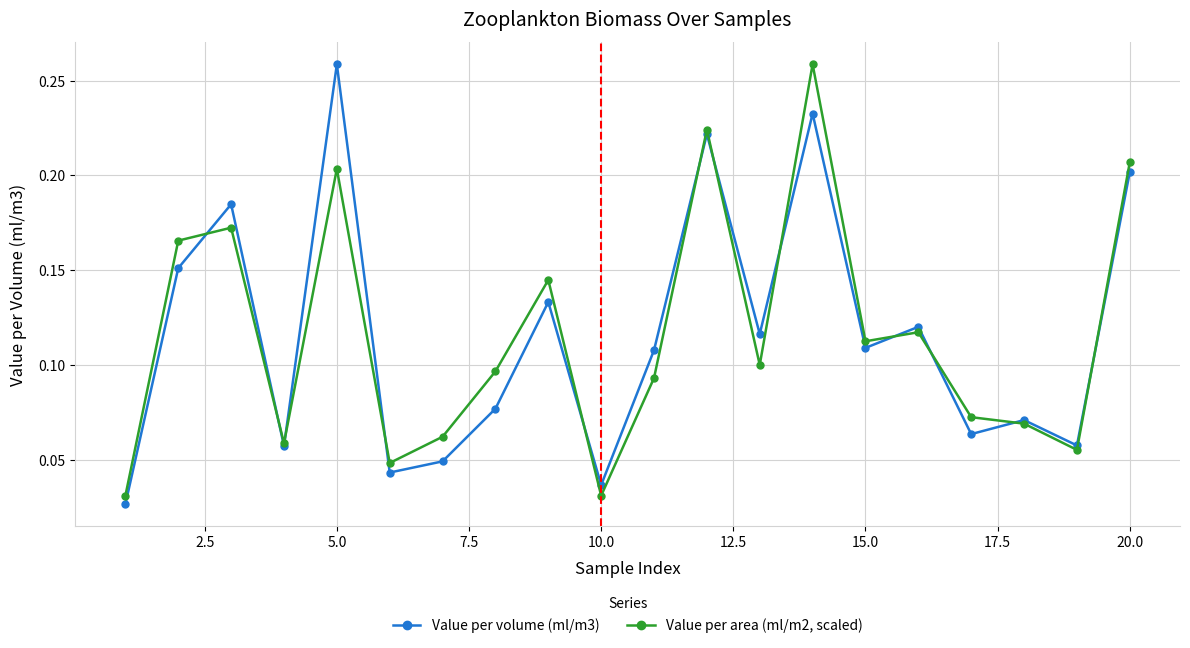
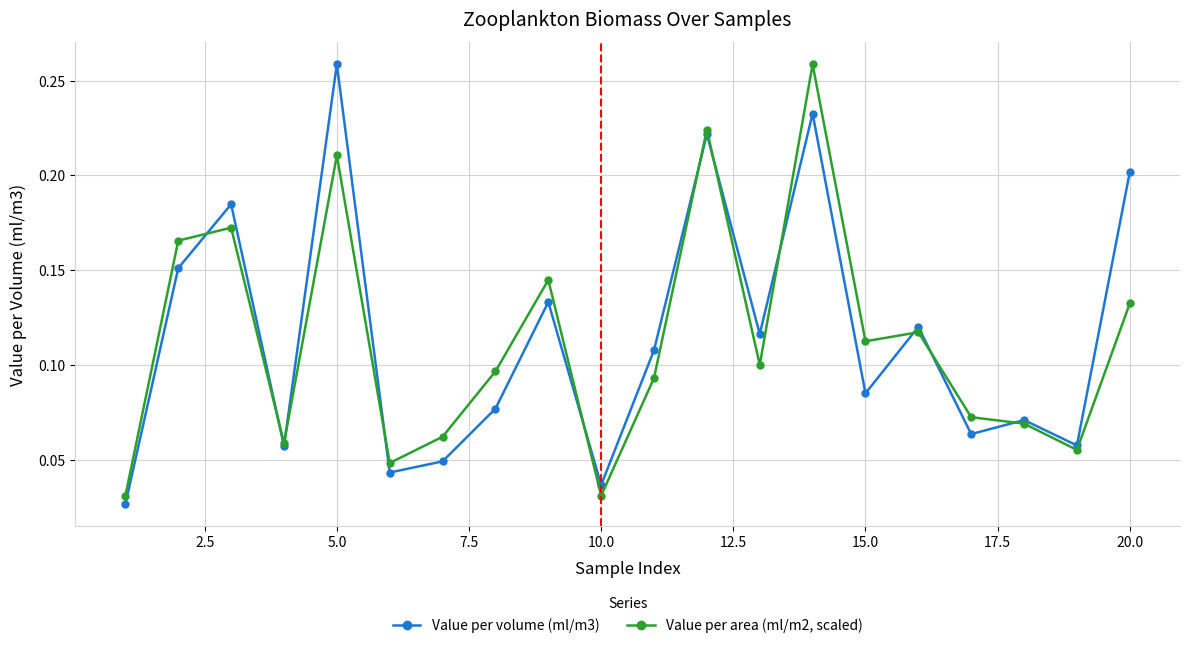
Value per area (ml/m2, scaled), 5.0: 0.204 -> 0.211
Value per volume (ml/m3), 15.0: 0.109 -> 0.085
Value per area (ml/m2, scaled), 20.0: 0.207 -> 0.132
